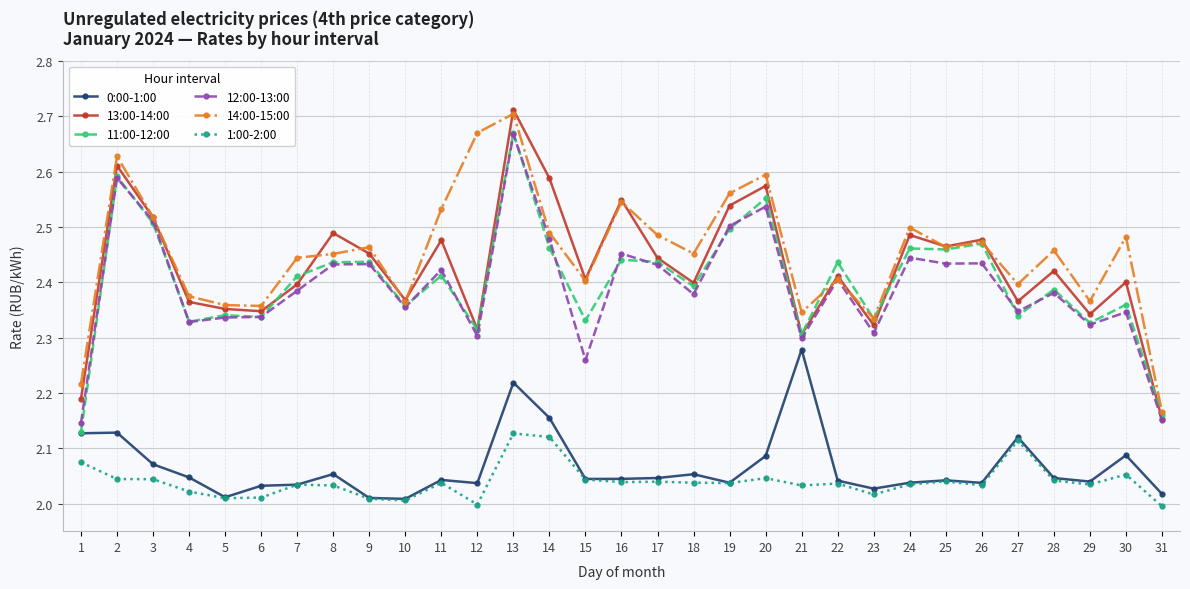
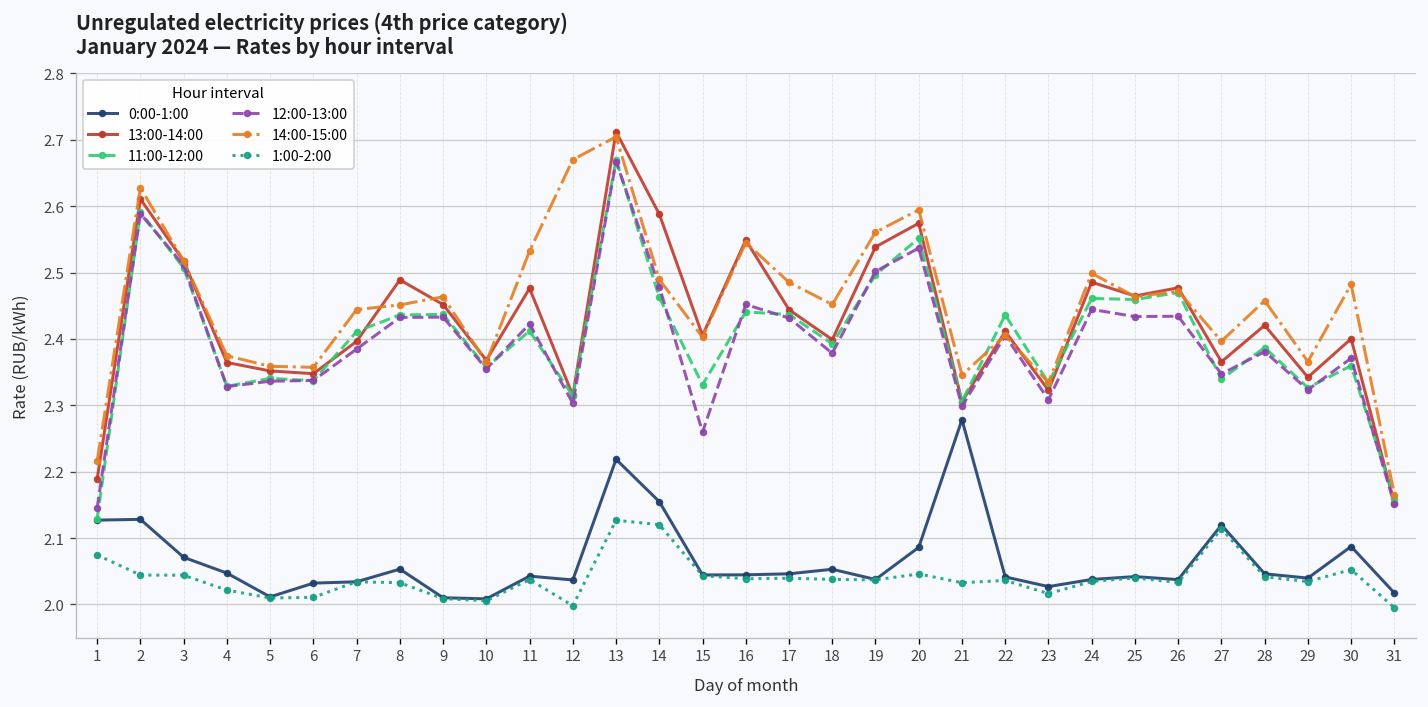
12:00-13:00, 30: 2.35 -> 2.37
